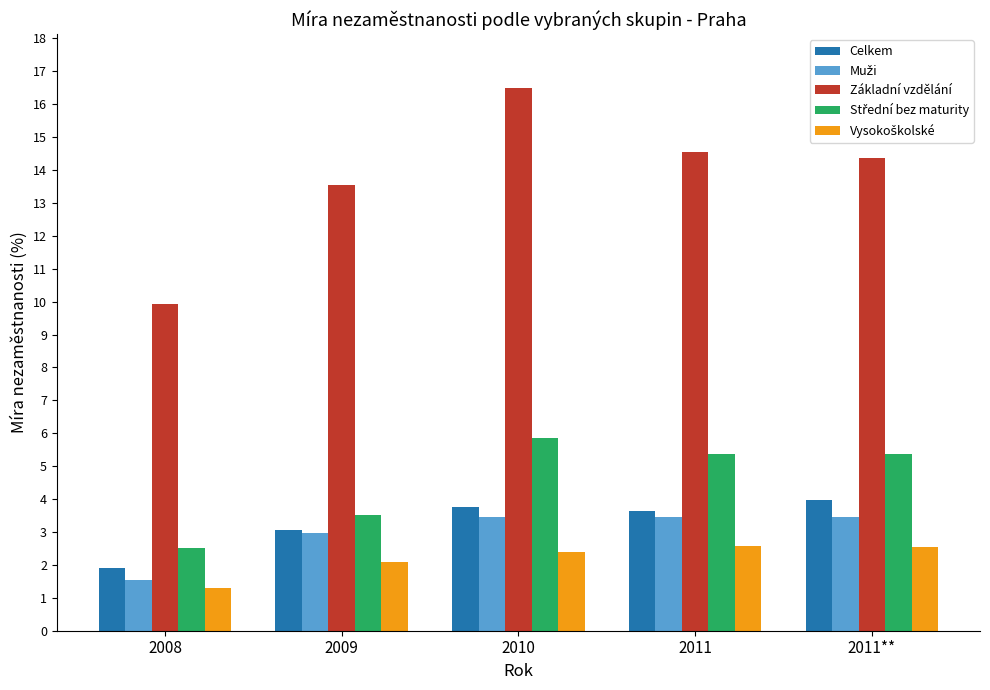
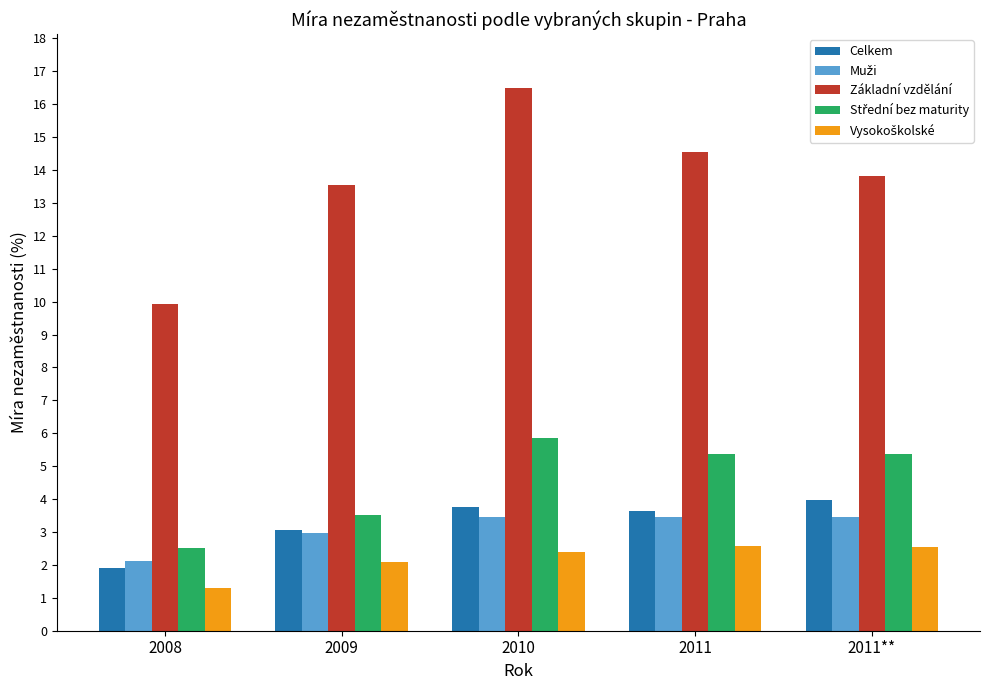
Muži, 2008: 1.6 -> 2.1
Základní vzdělání, 2011**: 14.4 -> 13.8
